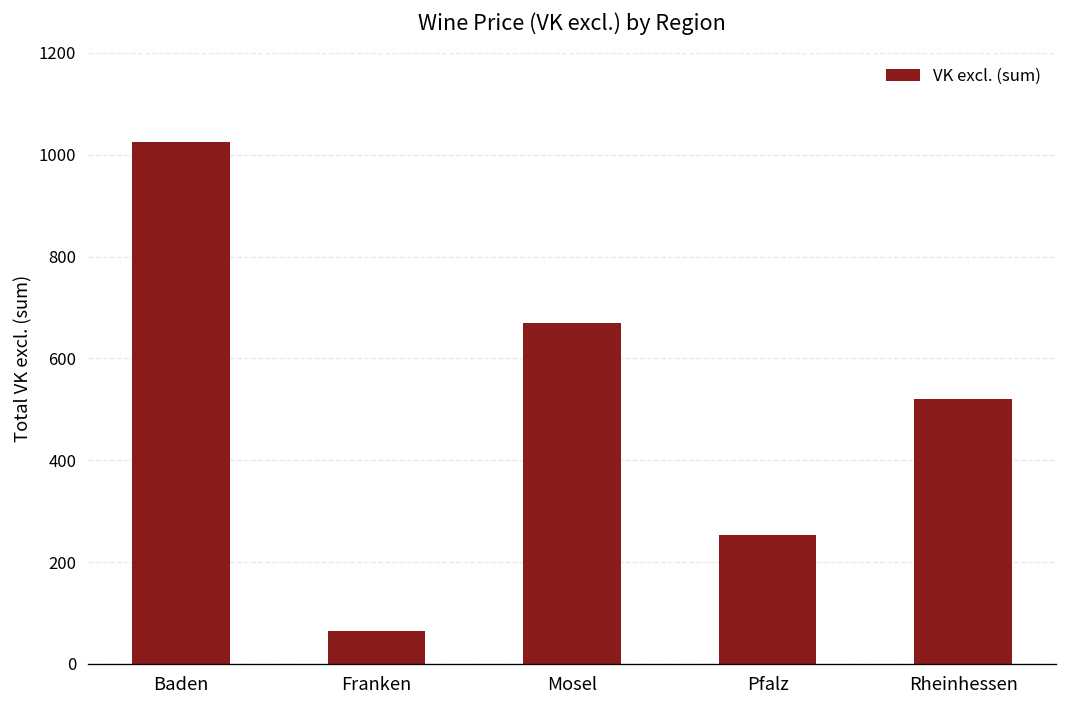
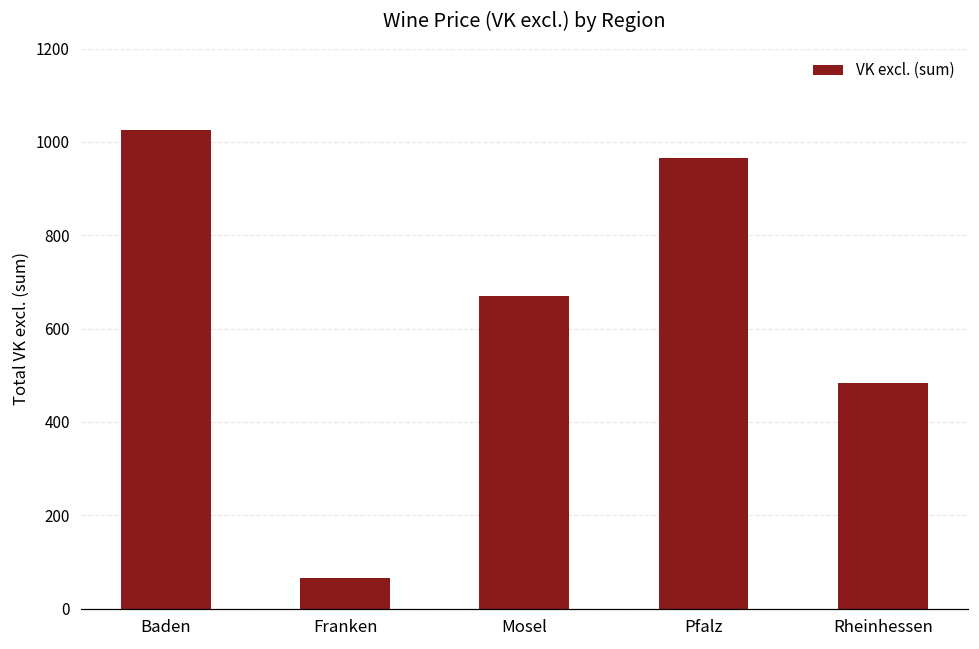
Pfalz: 250 -> 970
Rheinhessen: 520 -> 480
